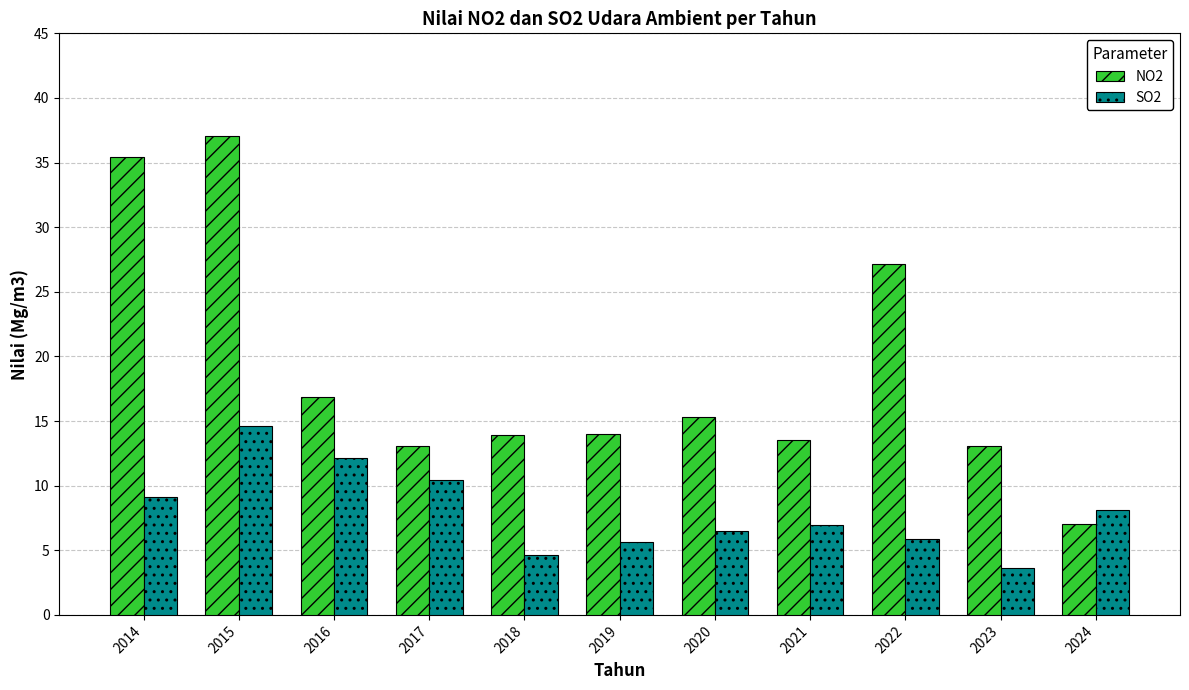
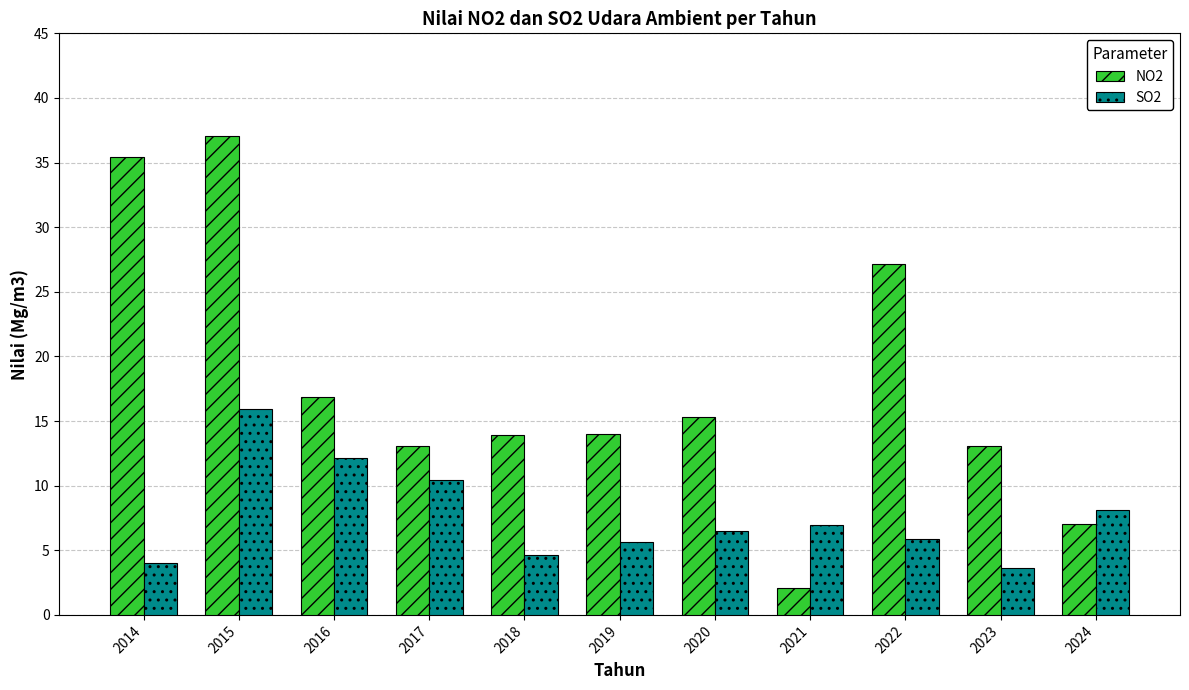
SO2, 2014: 9.1 -> 4.0
SO2, 2015: 14.6 -> 15.9
NO2, 2021: 13.5 -> 2.1
